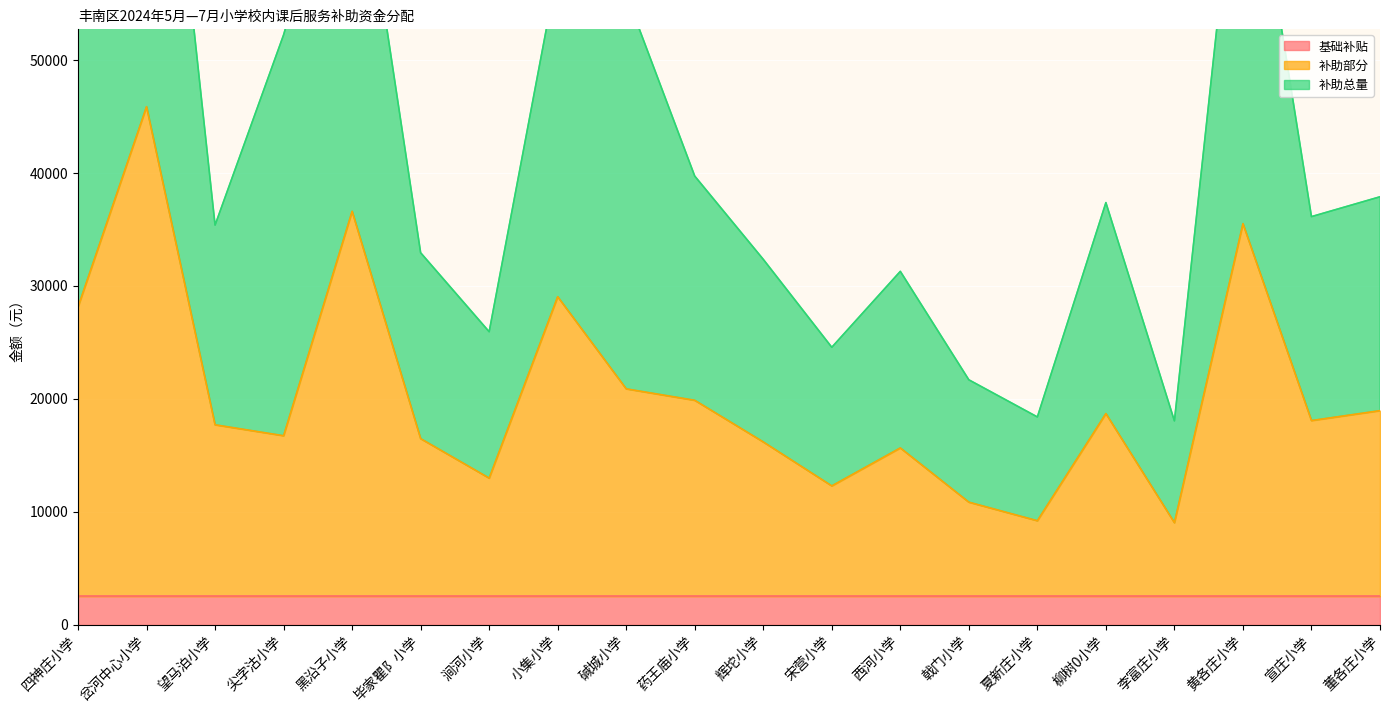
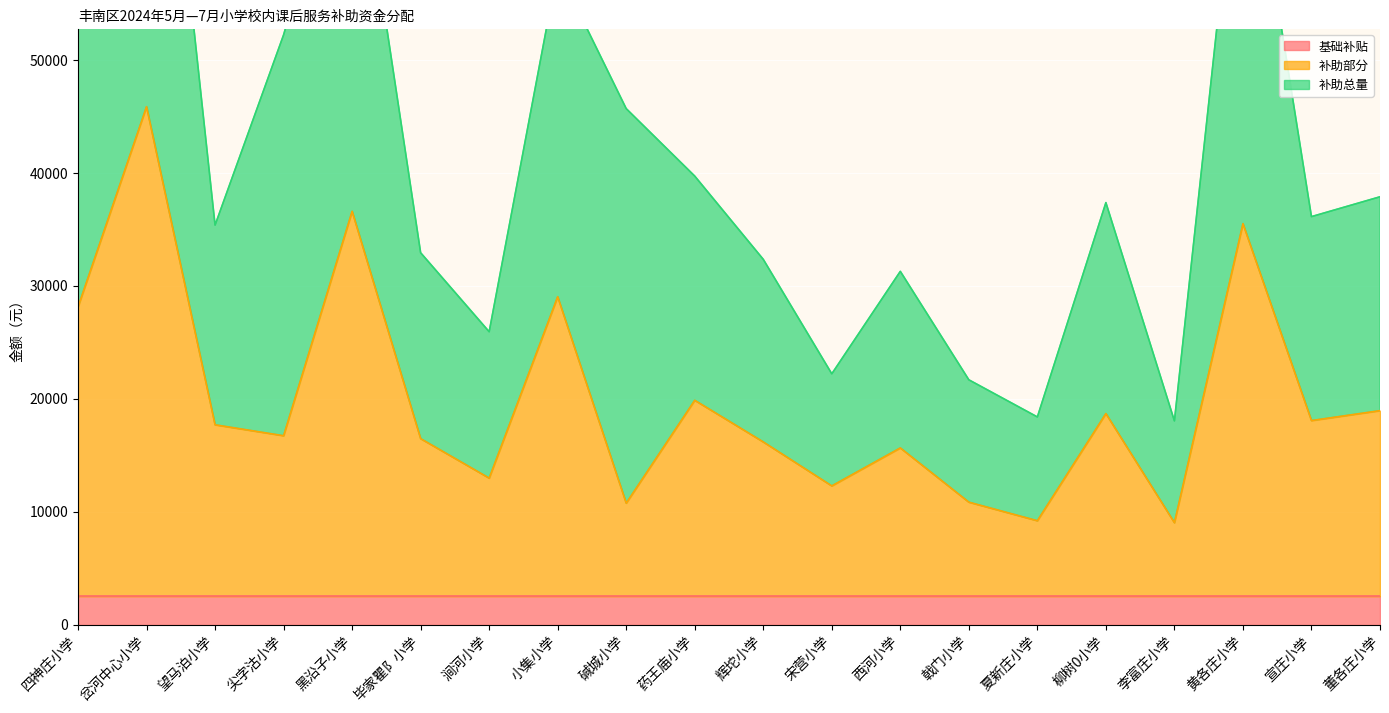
补助部分, 碱城小学: 20900 -> 10700
补助总量, 宋营小学: 12300 -> 9900
